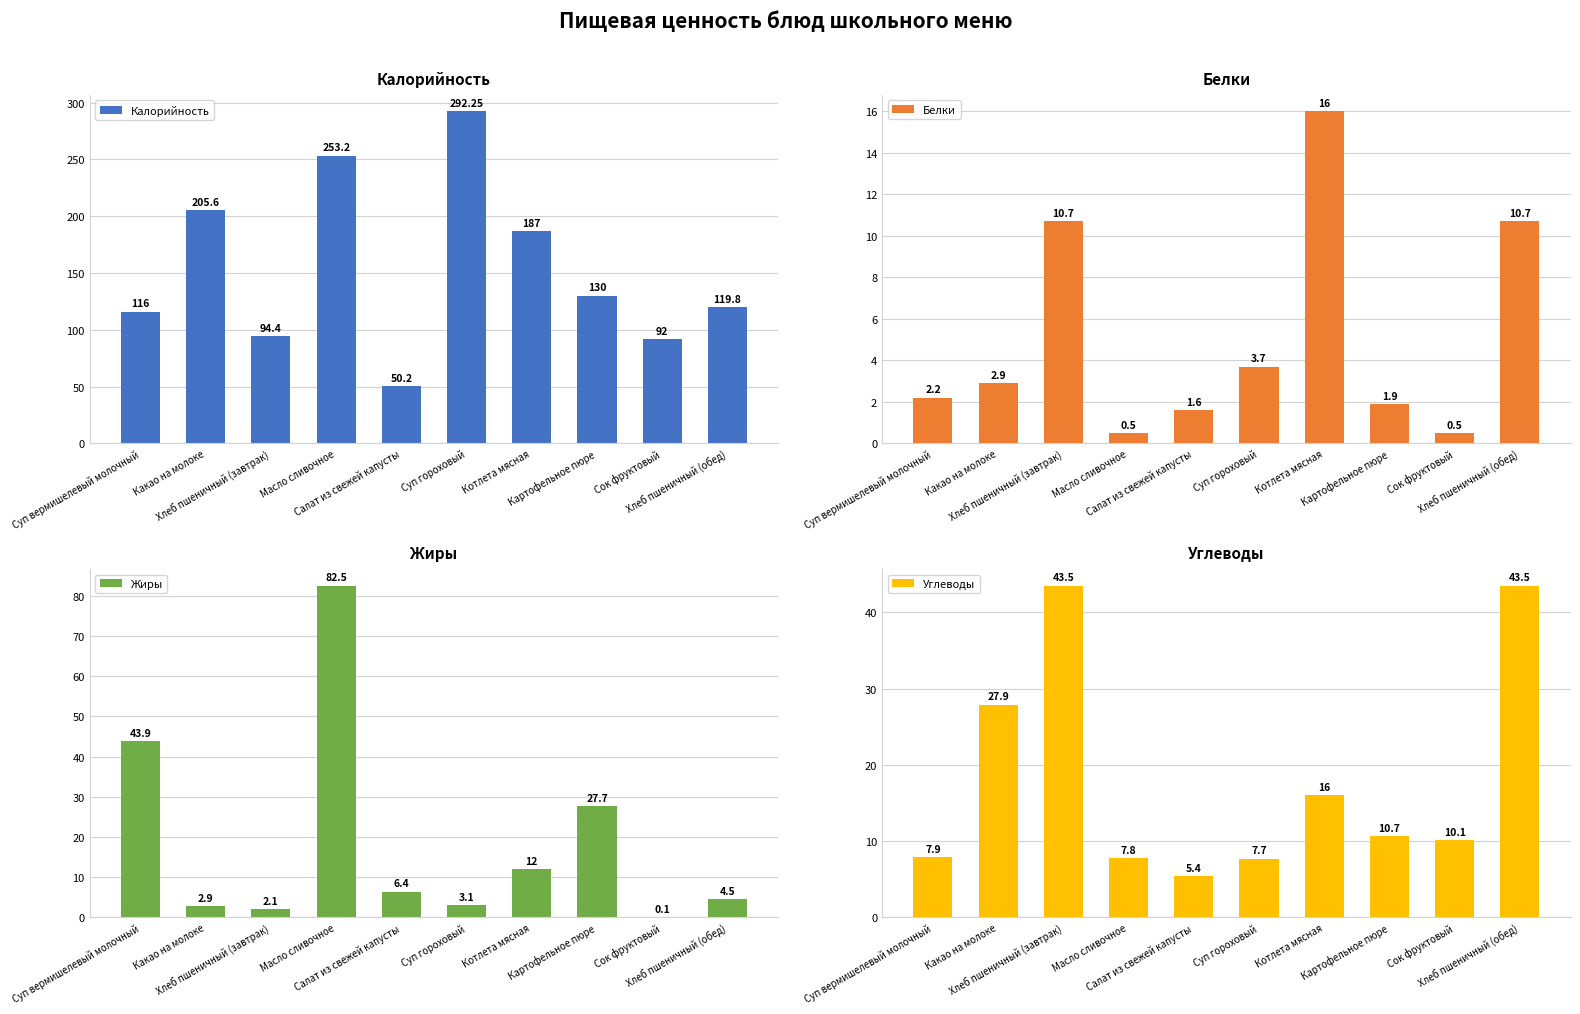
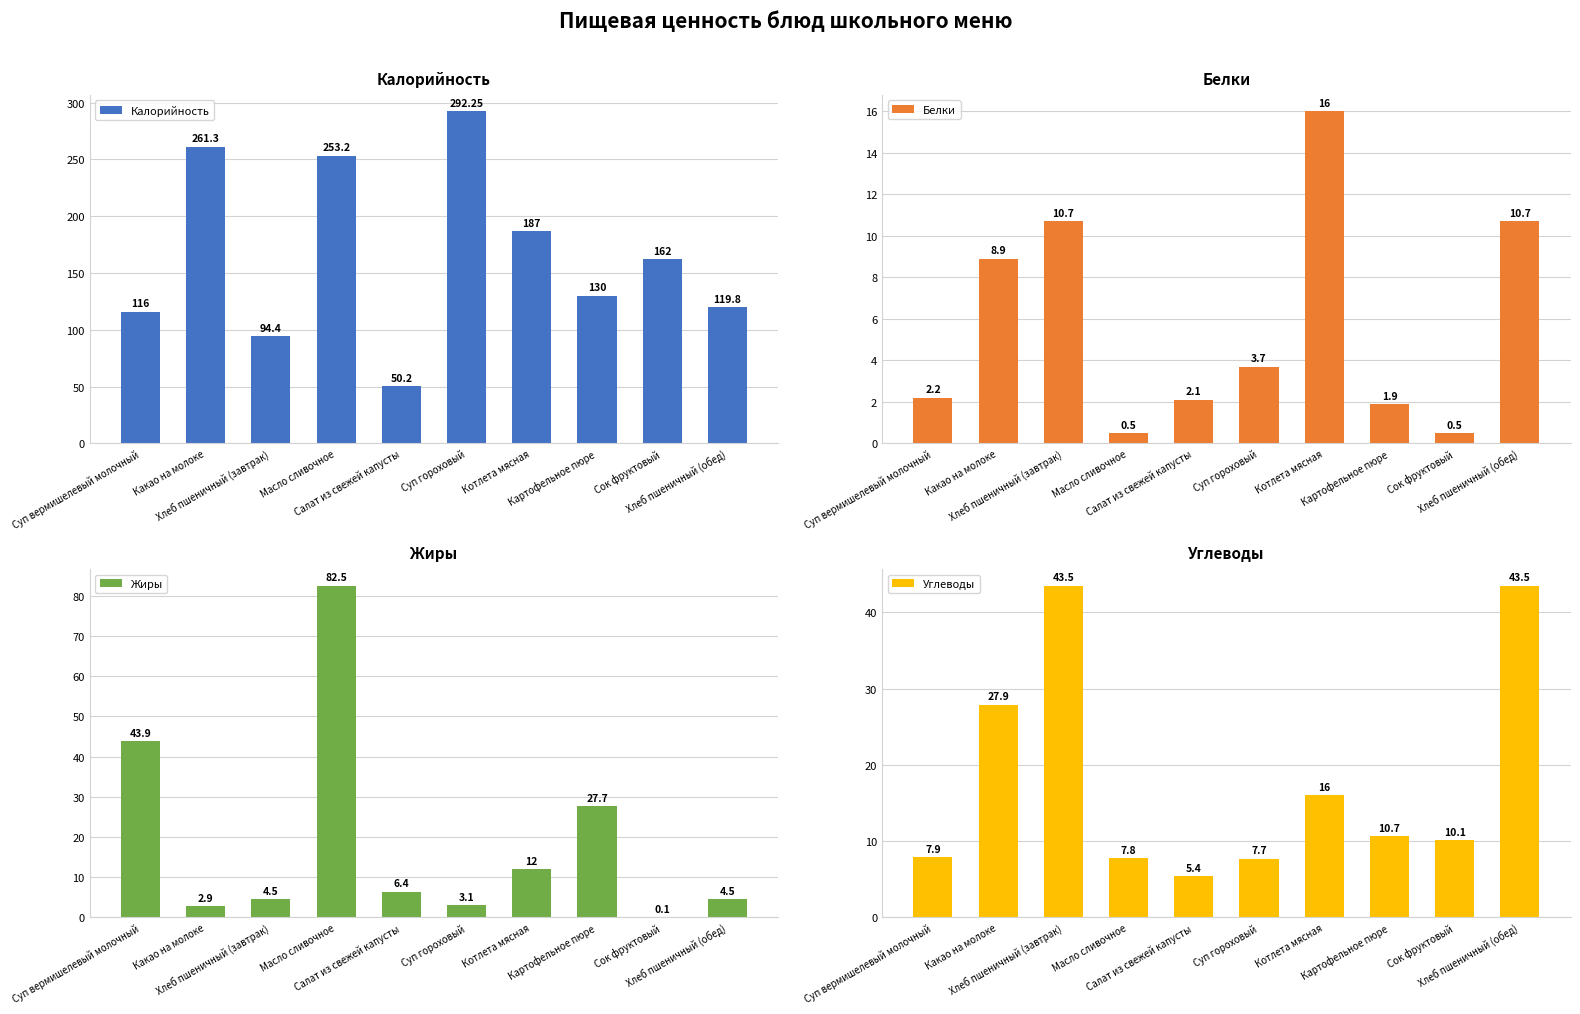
Калорийность, Какао на молоке: 205.6 -> 261.3
Калорийность, Сок фруктовый: 92 -> 162
Белки, Какао на молоке: 2.9 -> 8.9
Белки, Салат из свежей капусты: 1.6 -> 2.1
Жиры, Хлеб пшеничный (завтрак): 2.1 -> 4.5
